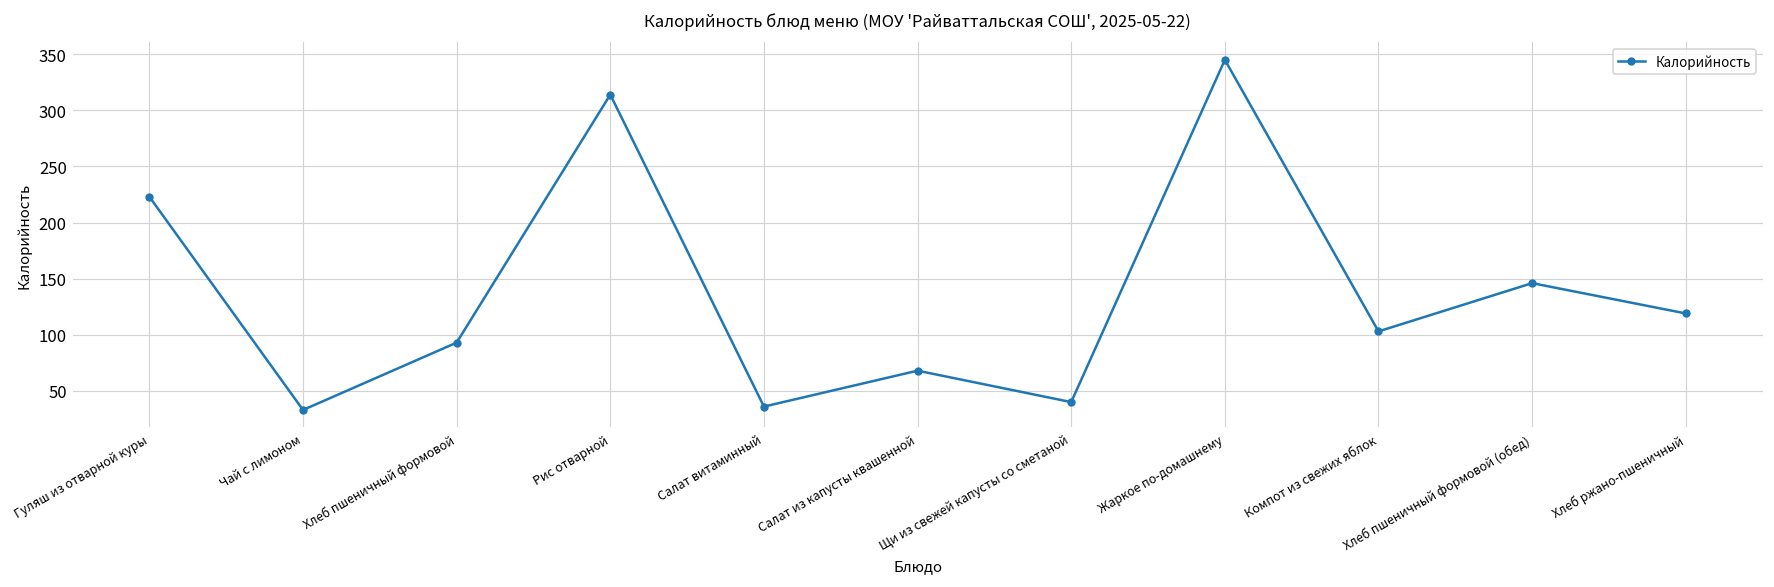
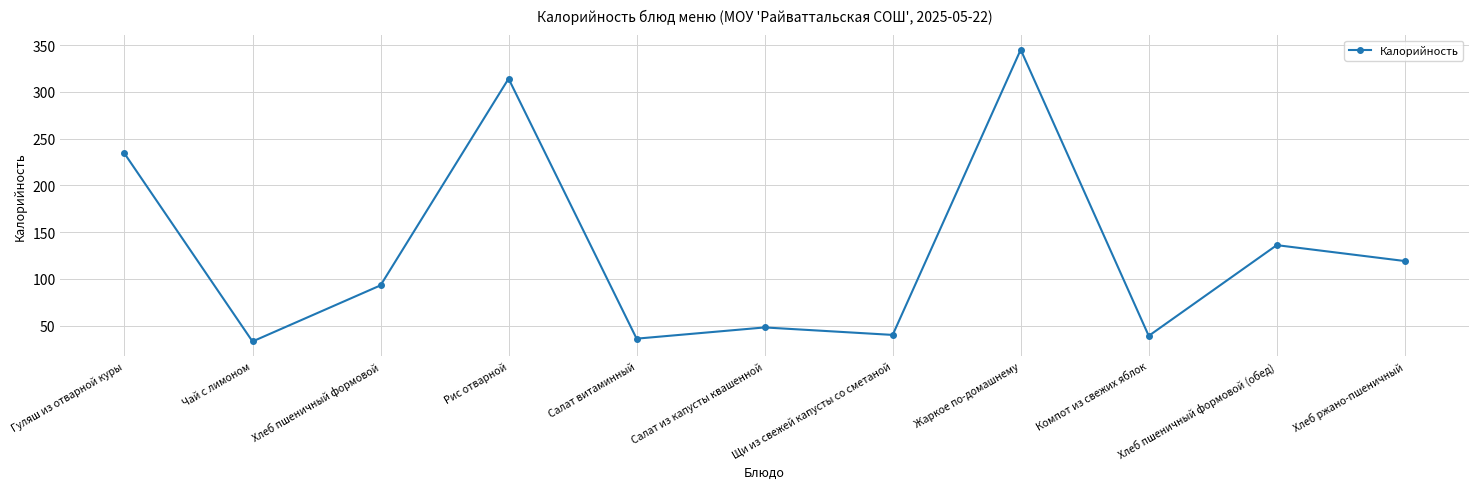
Гуляш из отварной куры: 220 -> 230
Салат из капусты квашенной: 70 -> 50
Компот из свежих яблок: 100 -> 40
Хлеб пшеничный формовой (обед): 150 -> 140
